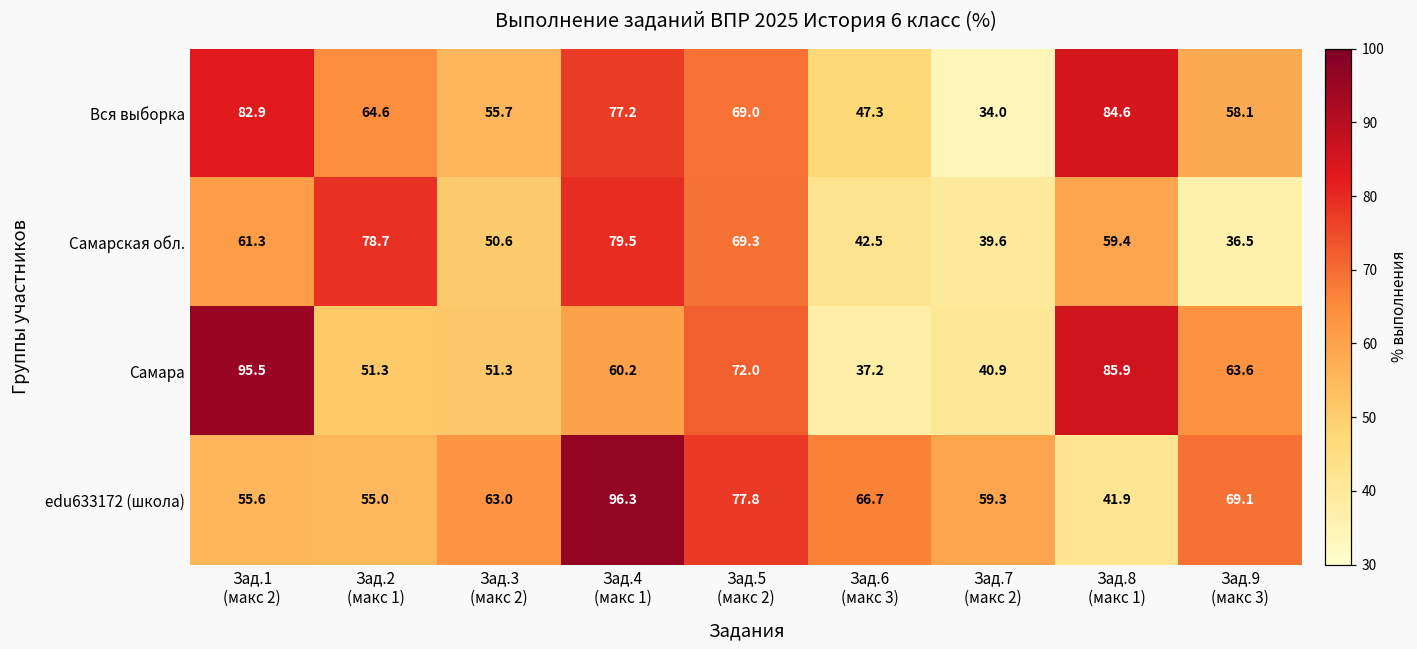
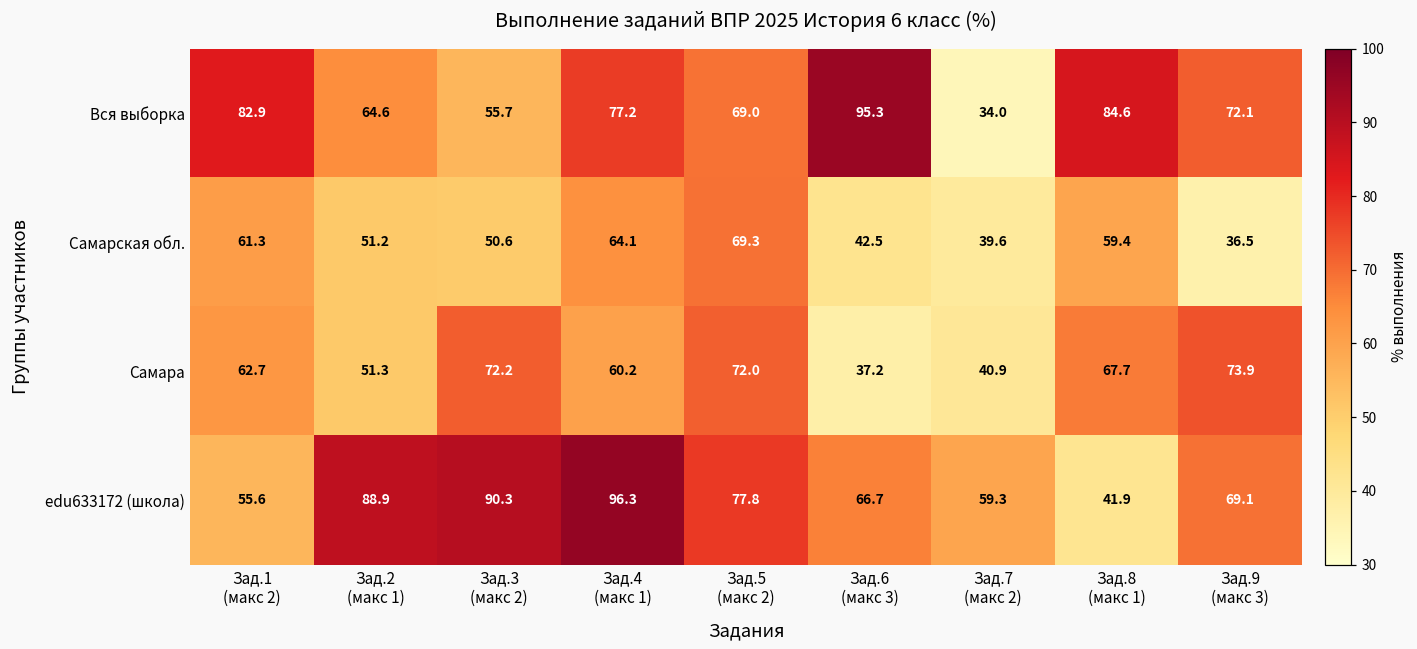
Вся выборка, Зад.6 (макс 3): 47.3 -> 95.3
Вся выборка, Зад.9 (макс 3): 58.1 -> 72.1
Самарская обл., Зад.2 (макс 1): 78.7 -> 51.2
Самарская обл., Зад.4 (макс 1): 79.5 -> 64.1
Самара, Зад.1 (макс 2): 95.5 -> 62.7
Самара, Зад.3 (макс 2): 51.3 -> 72.2
Самара, Зад.8 (макс 1): 85.9 -> 67.7
Самара, Зад.9 (макс 3): 63.6 -> 73.9
edu633172 (школа), Зад.2 (макс 1): 55.0 -> 88.9
edu633172 (школа), Зад.3 (макс 2): 63.0 -> 90.3
